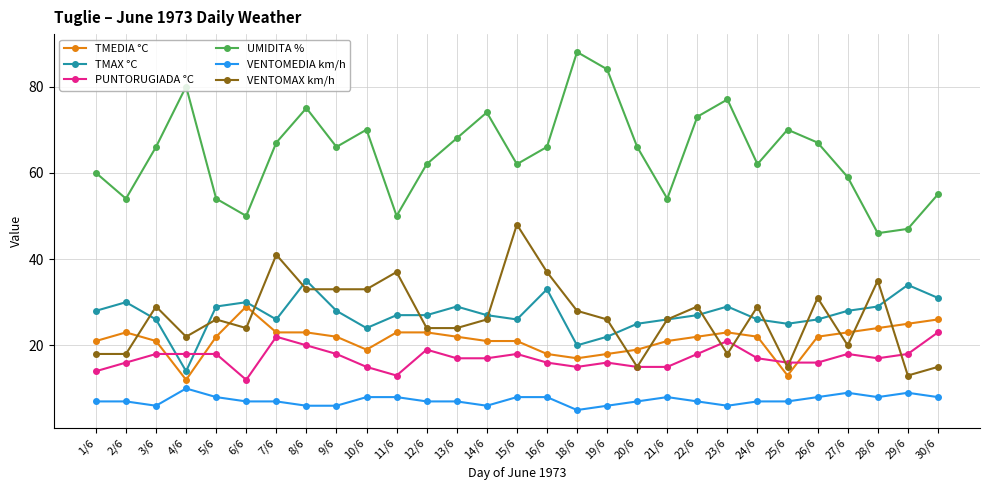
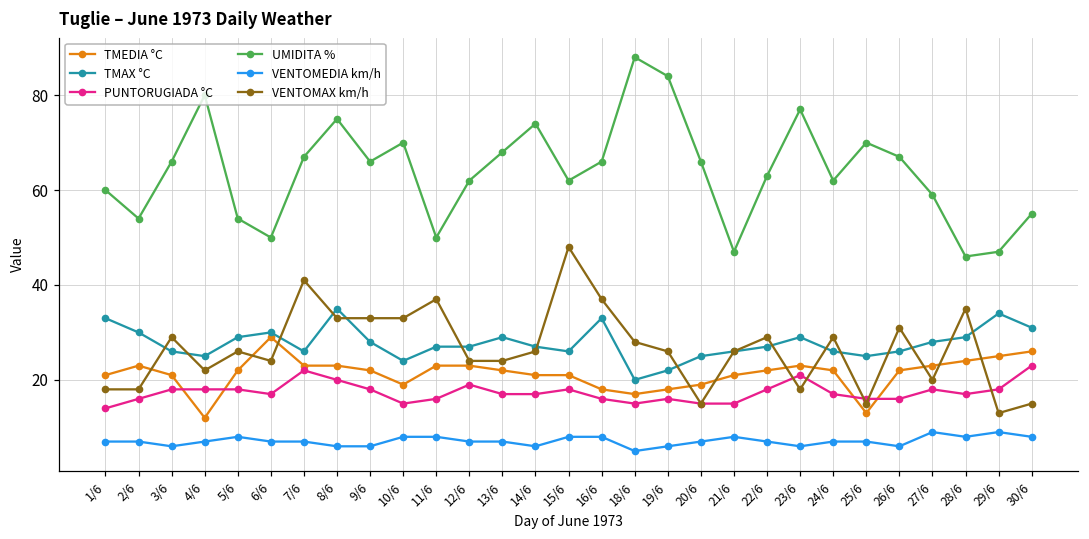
TMAX °C, 1/6: 28 -> 33
TMAX °C, 4/6: 14 -> 25
VENTOMEDIA km/h, 4/6: 10 -> 7
PUNTORUGIADA °C, 6/6: 12 -> 17
PUNTORUGIADA °C, 11/6: 13 -> 16
UMIDITA %, 21/6: 54 -> 47
UMIDITA %, 22/6: 73 -> 63
VENTOMEDIA km/h, 26/6: 8 -> 6
